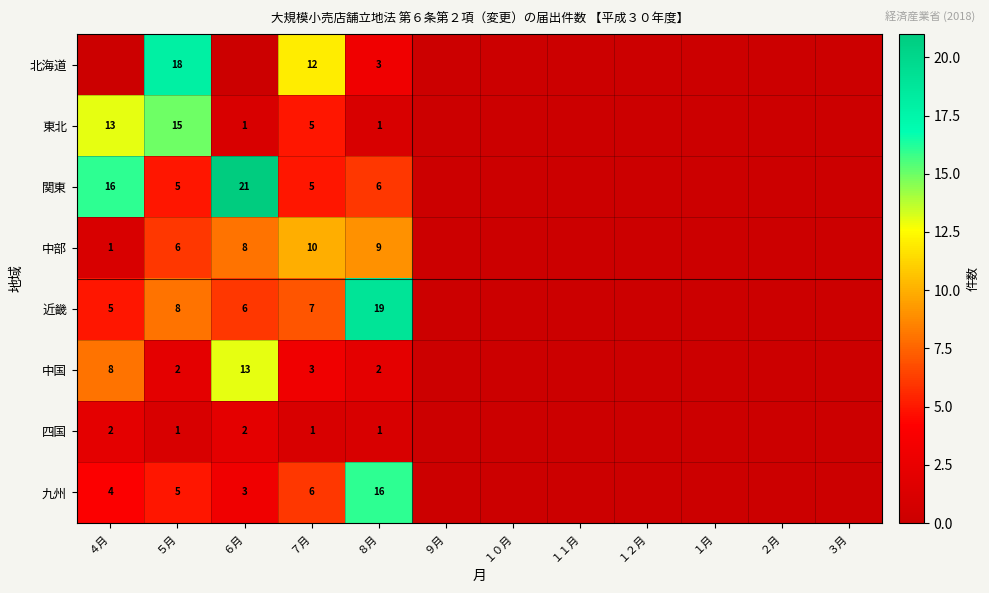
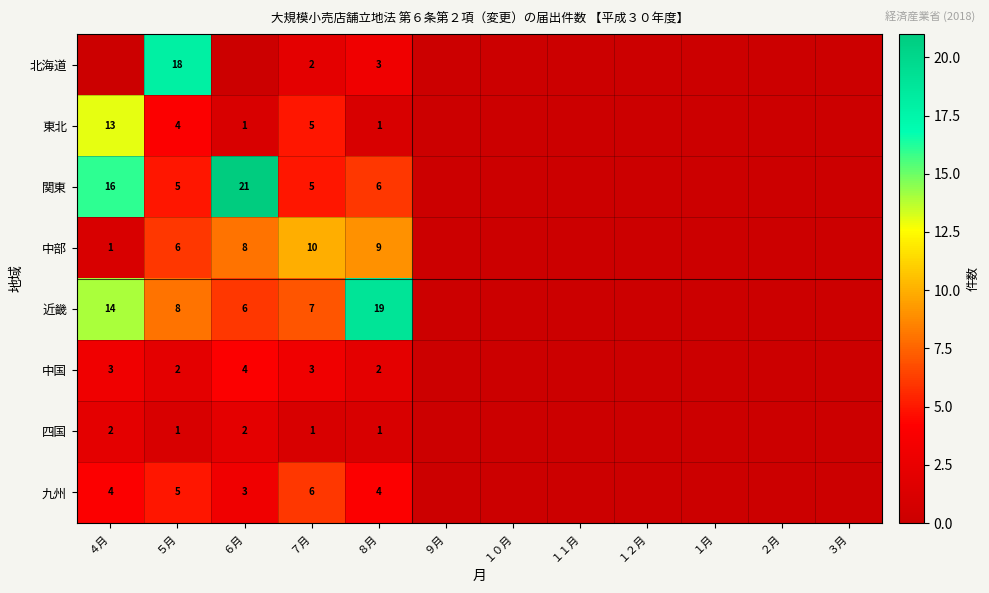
北海道, ７月: 12 -> 2
東北, ５月: 15 -> 4
近畿, ４月: 5 -> 14
中国, ４月: 8 -> 3
中国, ６月: 13 -> 4
九州, ８月: 16 -> 4
